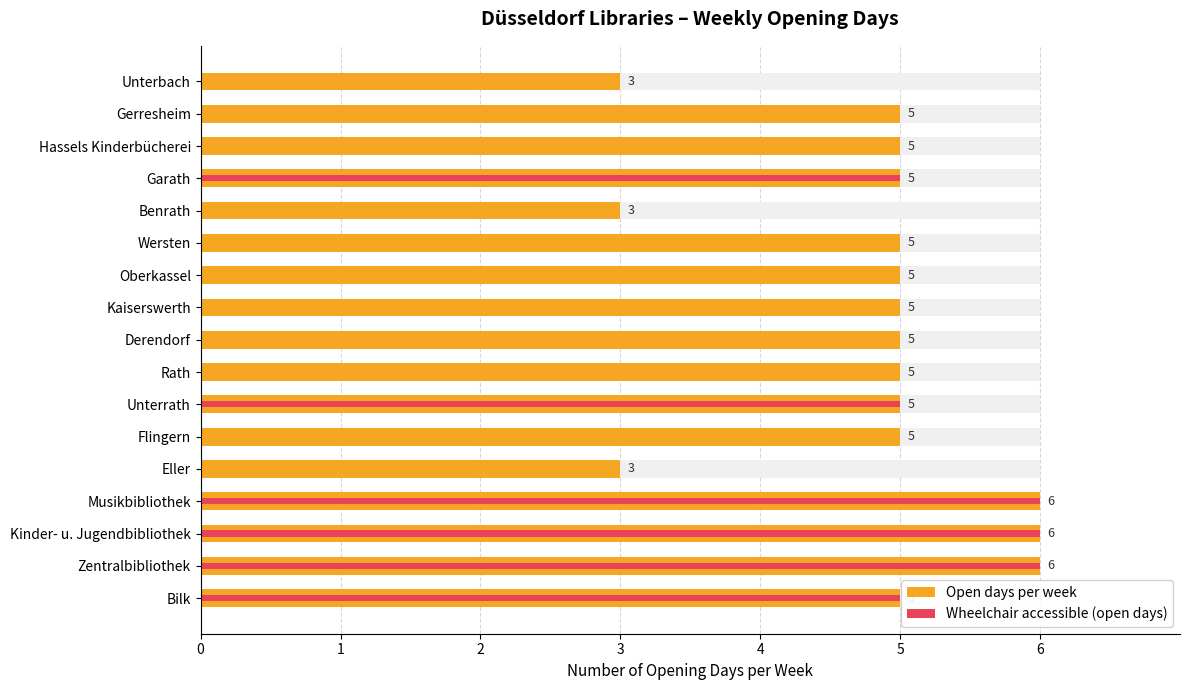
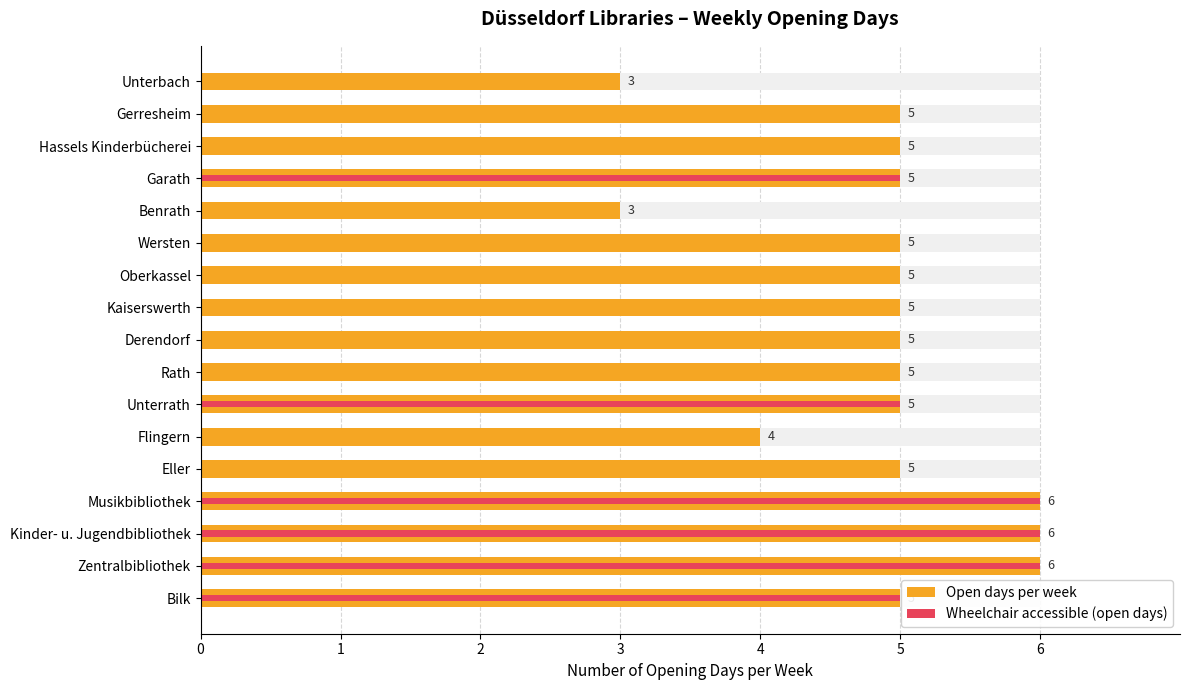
Open days per week, Flingern: 5 -> 4
Open days per week, Eller: 3 -> 5
